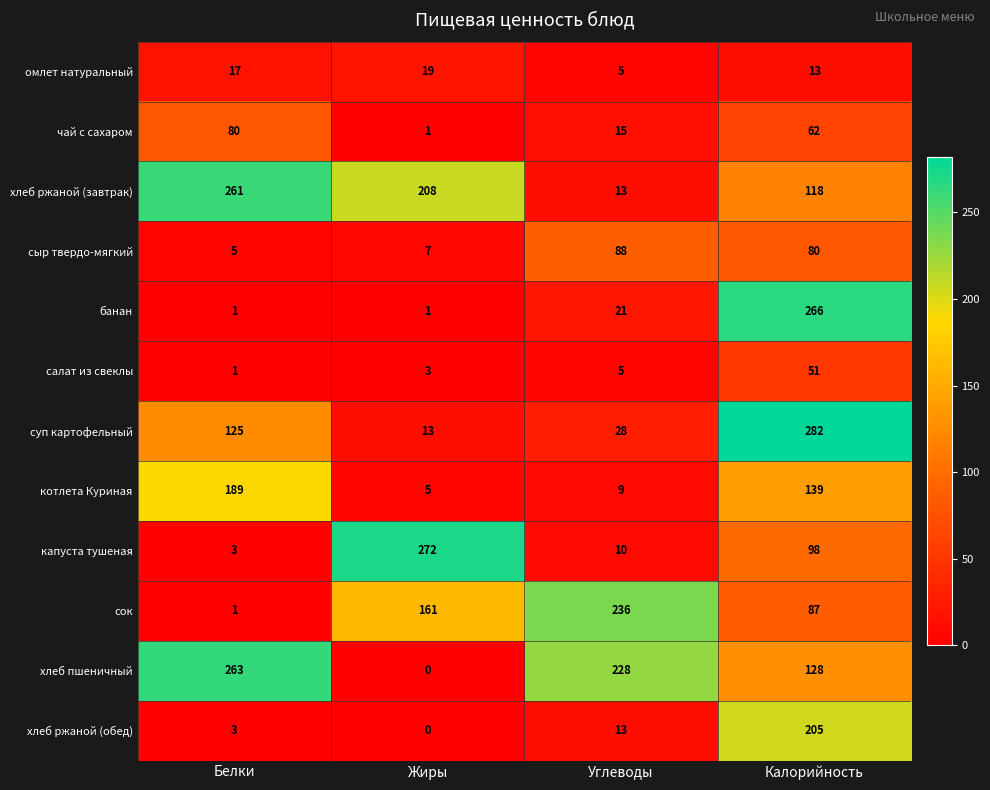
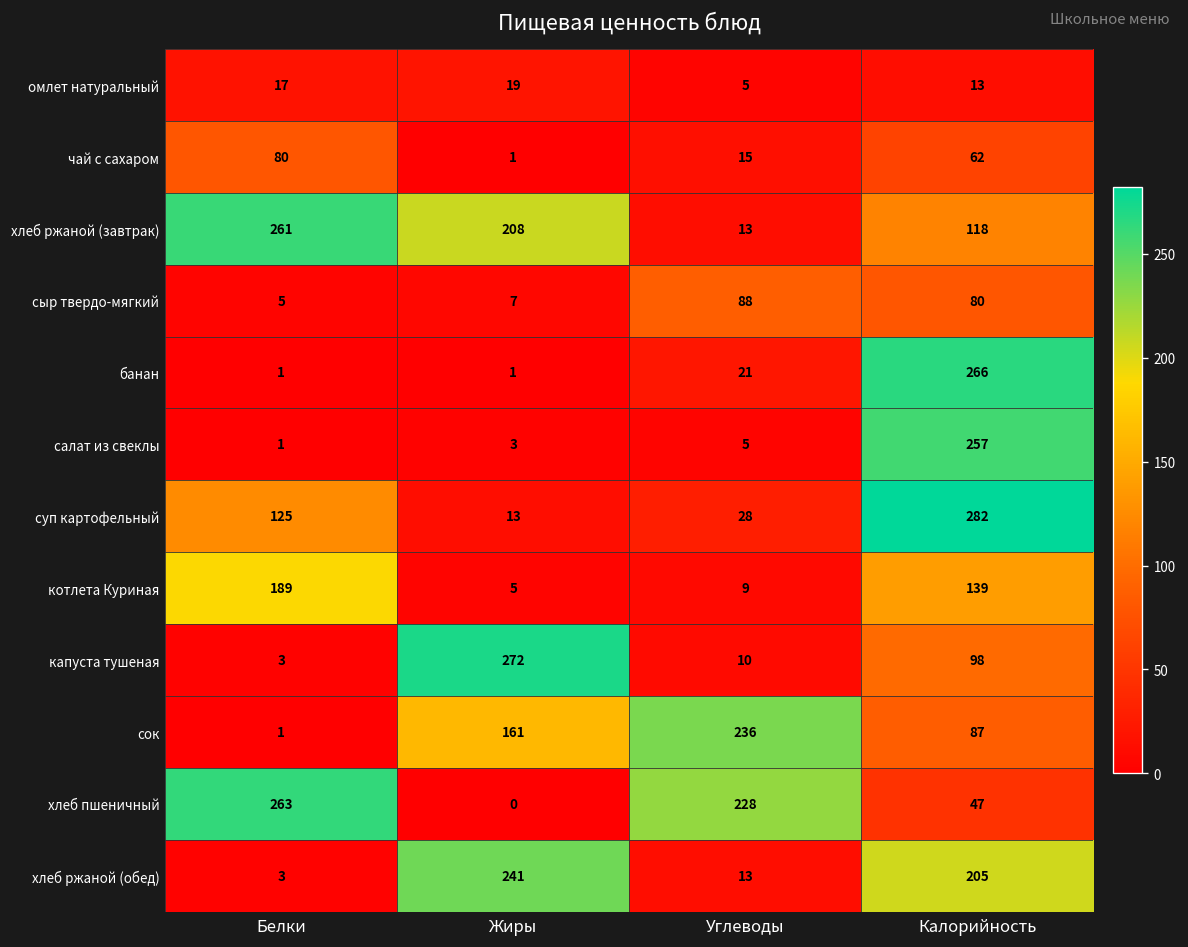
салат из свеклы, Калорийность: 51 -> 257
хлеб пшеничный, Калорийность: 128 -> 47
хлеб ржаной (обед), Жиры: 0 -> 241
